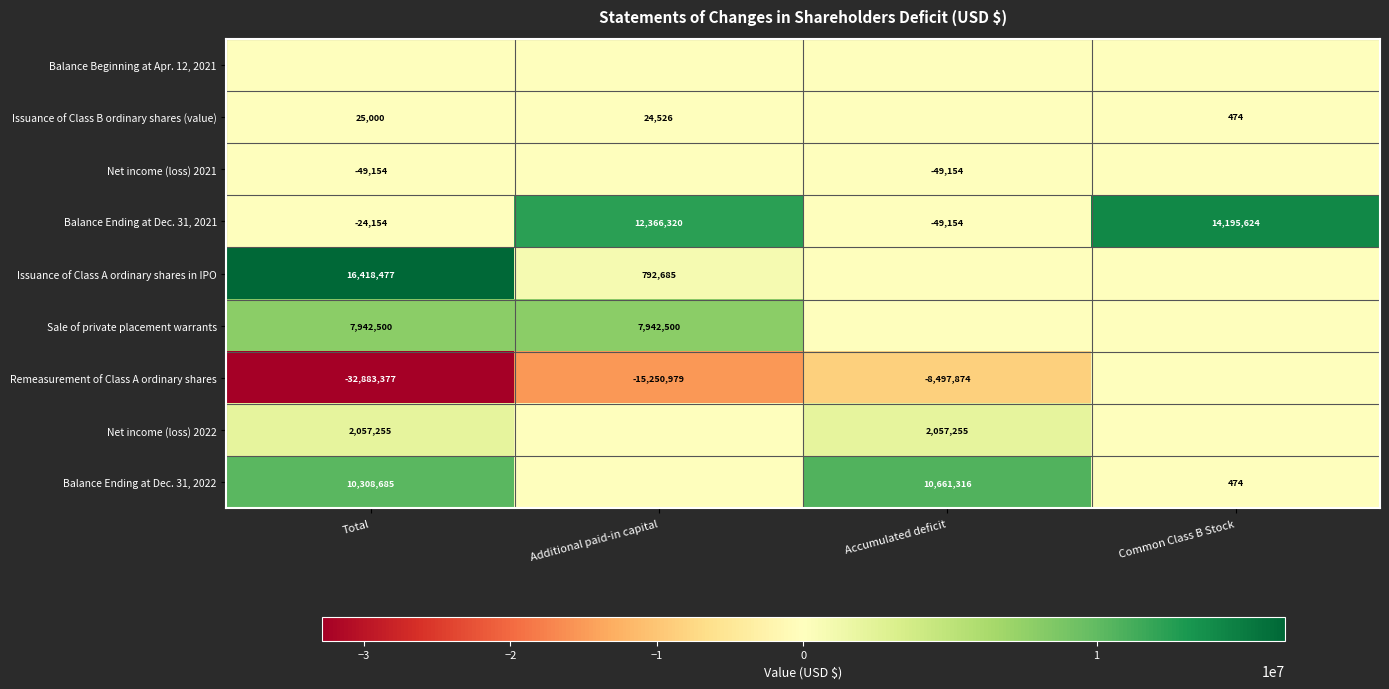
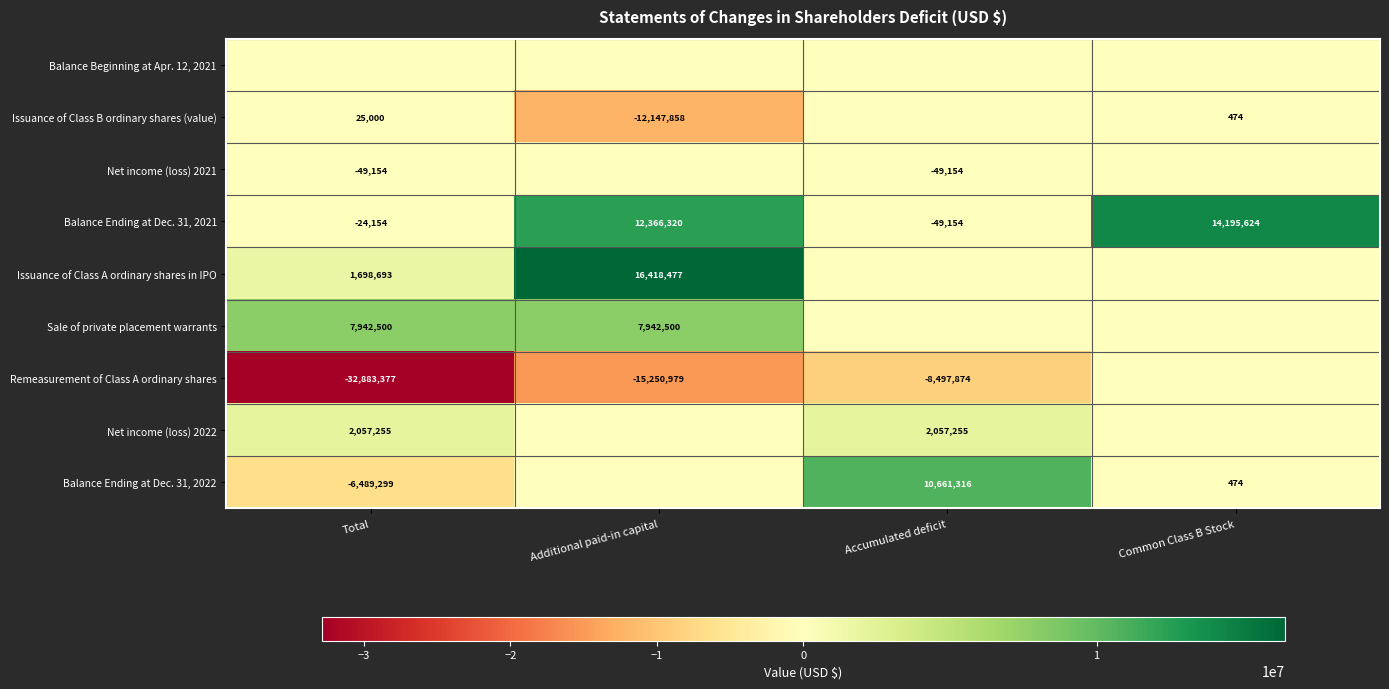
Issuance of Class B ordinary shares (value), Additional paid-in capital: 24,526 -> -12,147,858
Issuance of Class A ordinary shares in IPO, Total: 16,418,477 -> 1,698,693
Issuance of Class A ordinary shares in IPO, Additional paid-in capital: 792,685 -> 16,418,477
Balance Ending at Dec. 31, 2022, Total: 10,308,685 -> -6,489,299
